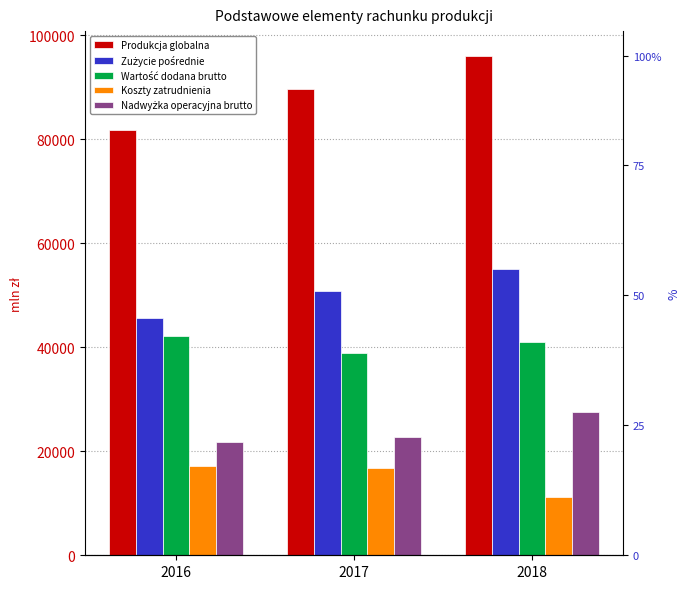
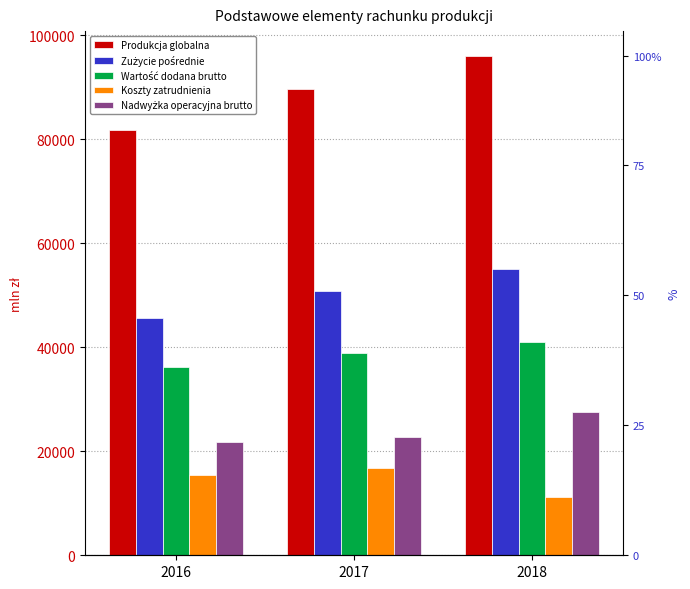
Wartość dodana brutto, 2016: 42000 -> 36000
Koszty zatrudnienia, 2016: 17000 -> 15000
